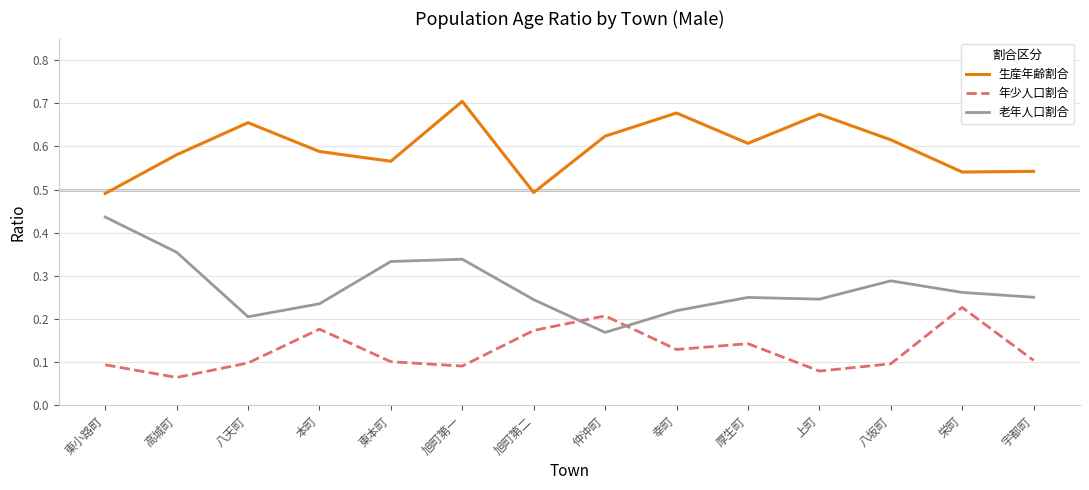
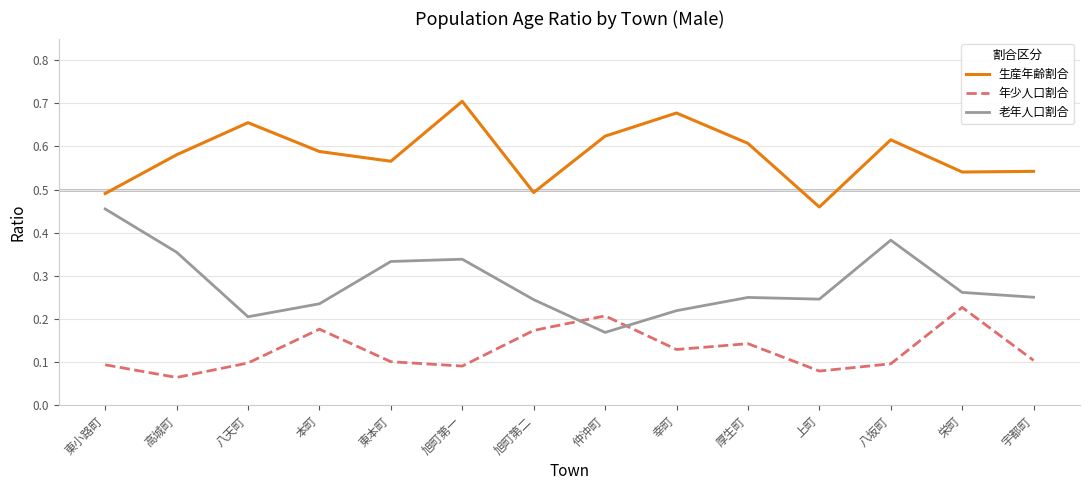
老年人口割合, 東小路町: 0.44 -> 0.46
生産年齢割合, 上町: 0.67 -> 0.46
老年人口割合, 八坂町: 0.29 -> 0.38
